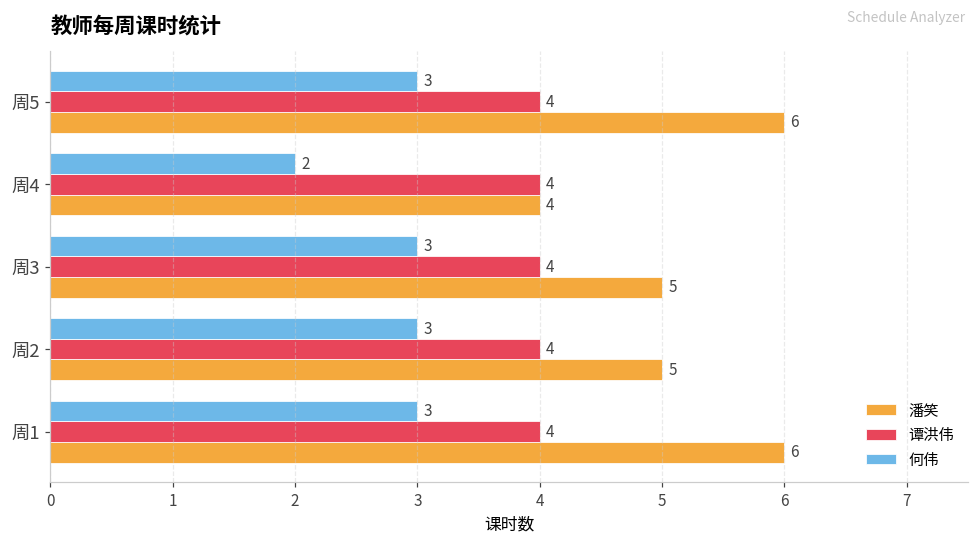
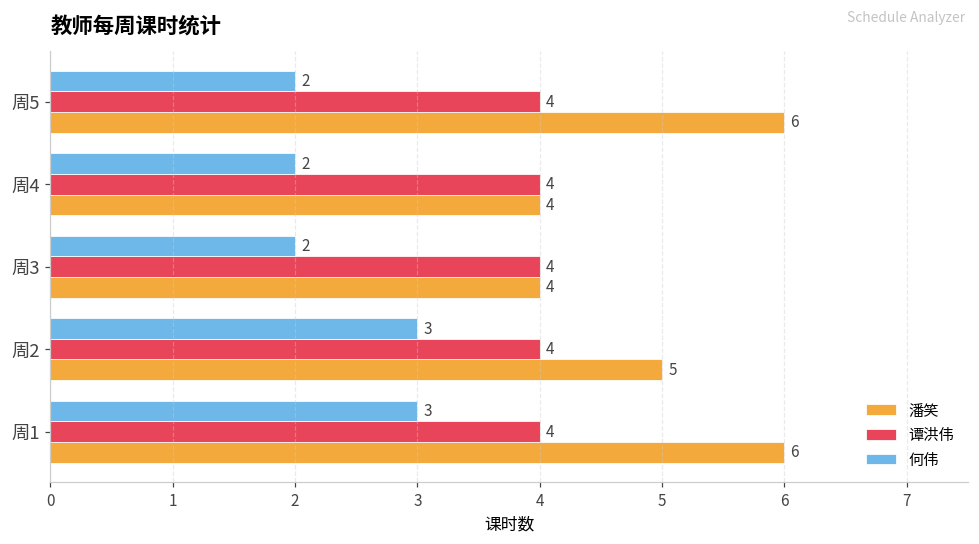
何伟, 周5: 3 -> 2
何伟, 周3: 3 -> 2
潘笑, 周3: 5 -> 4
